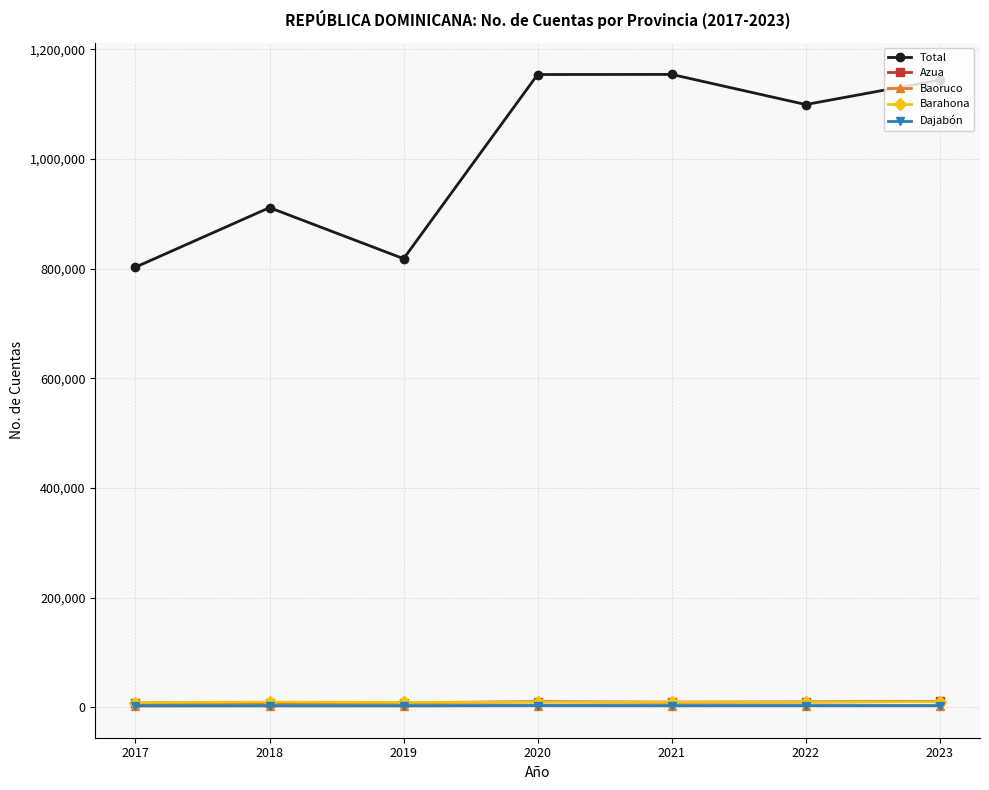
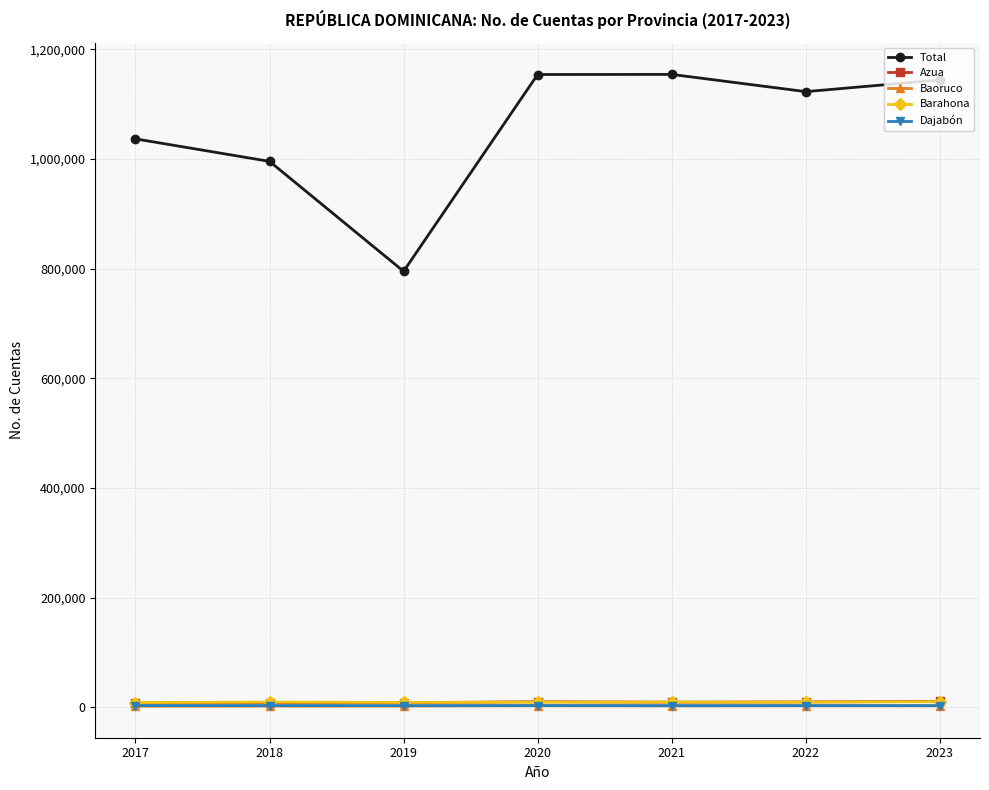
Total, 2017: 800,000 -> 1,040,000
Total, 2018: 910,000 -> 1,000,000
Total, 2019: 820,000 -> 800,000
Total, 2022: 1,100,000 -> 1,120,000
